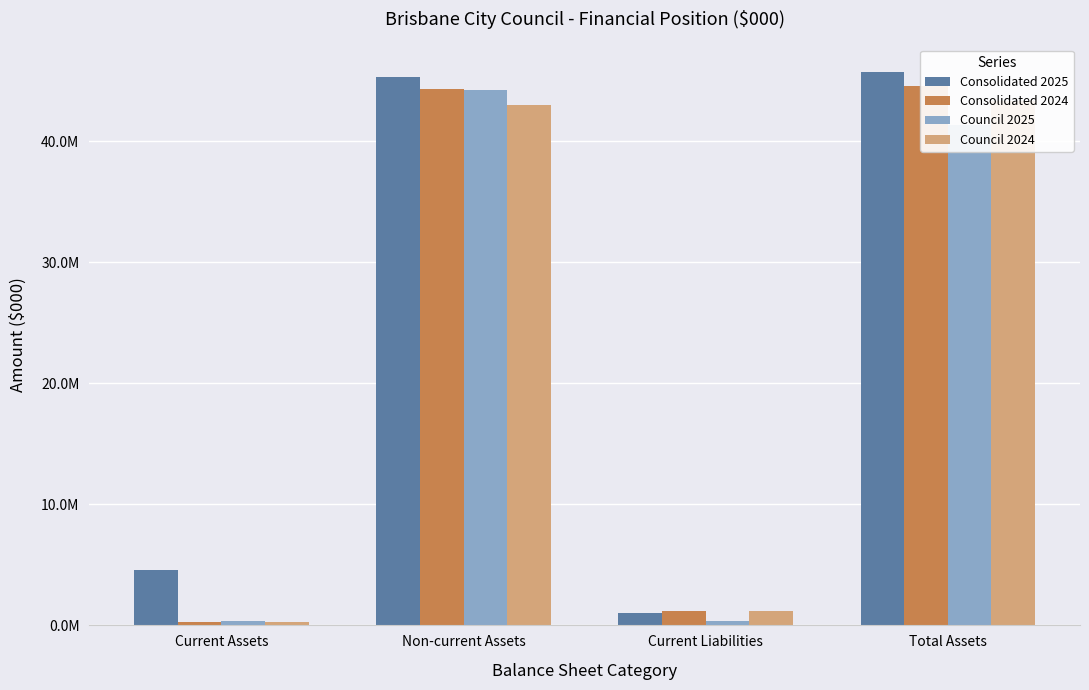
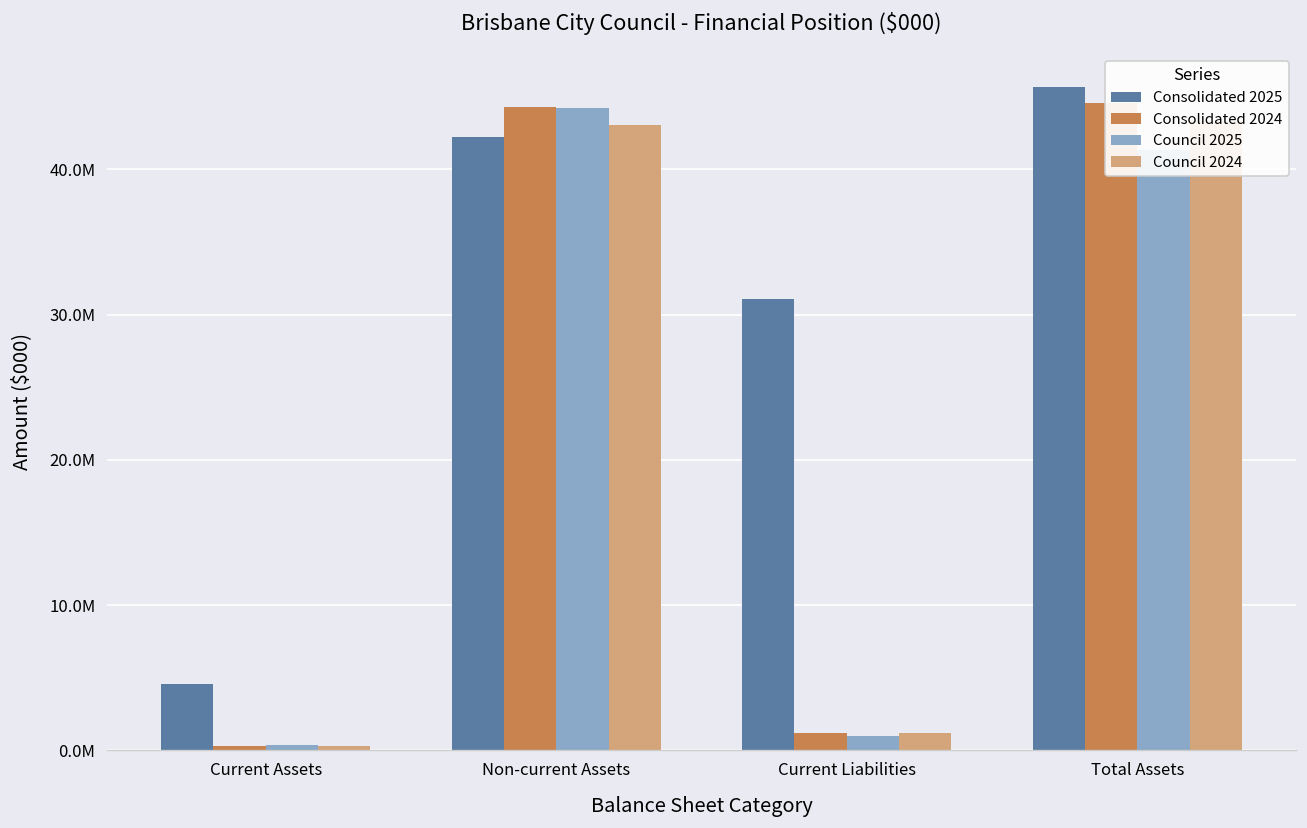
Consolidated 2025, Non-current Assets: 45300000 -> 42200000
Consolidated 2025, Current Liabilities: 1000000 -> 31100000
Council 2025, Current Liabilities: 300000 -> 1000000
